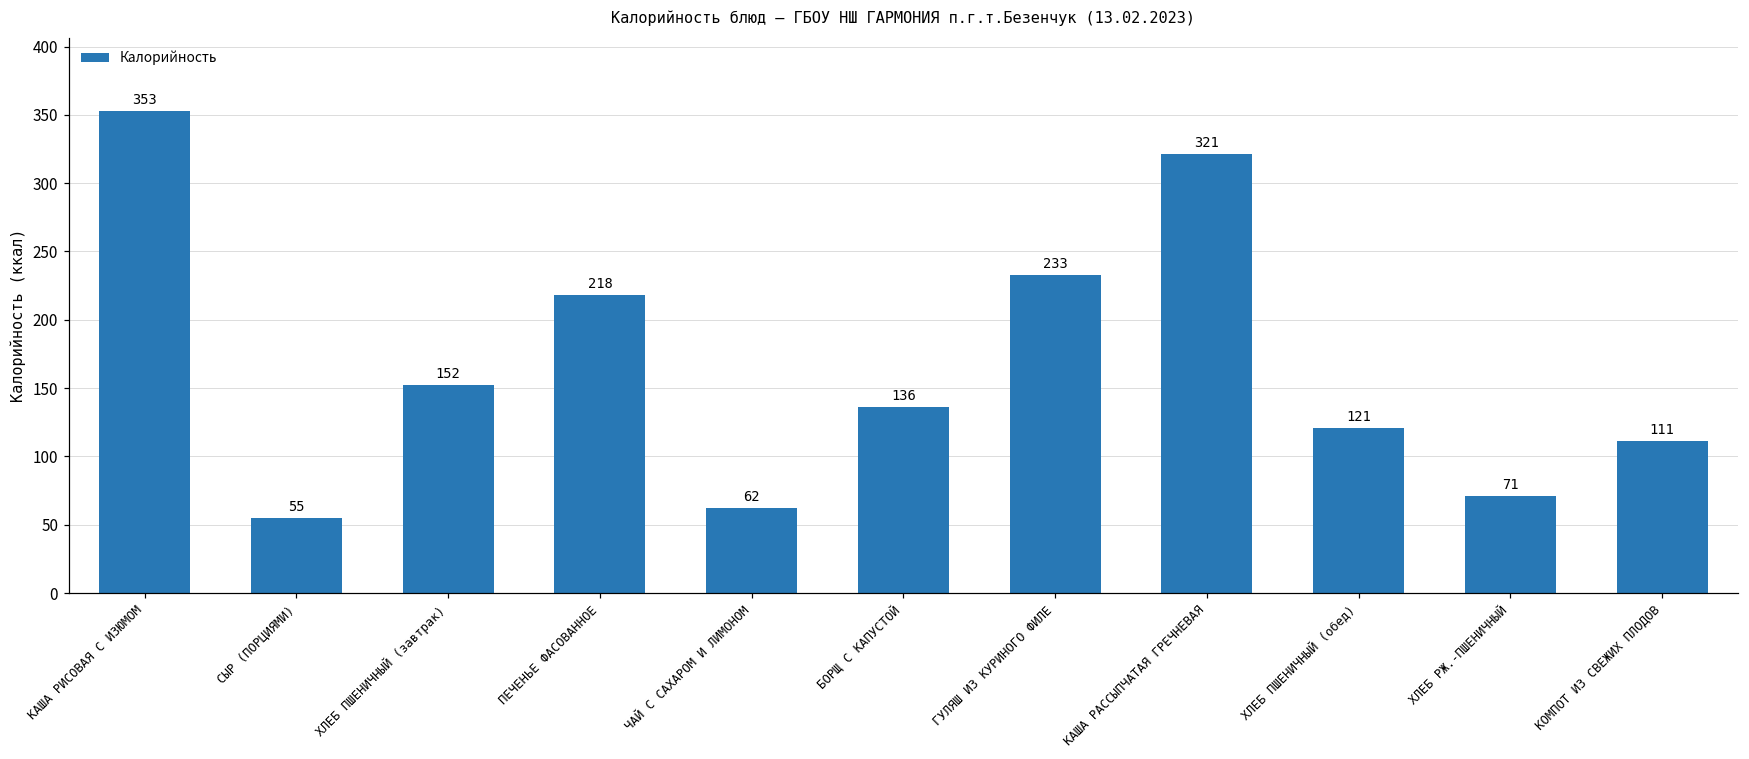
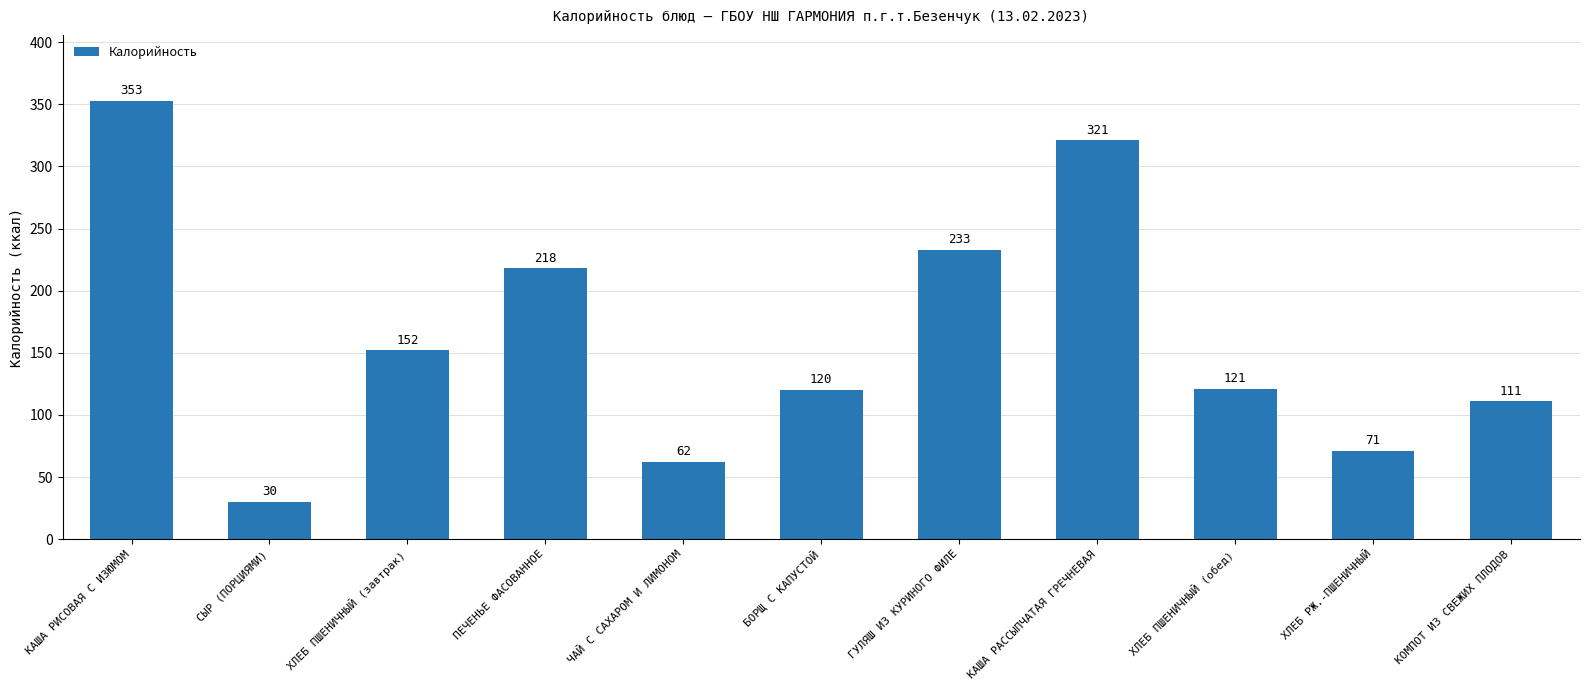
СЫР (ПОРЦИЯМИ): 55 -> 30
БОРЩ С КАПУСТОЙ: 136 -> 120
